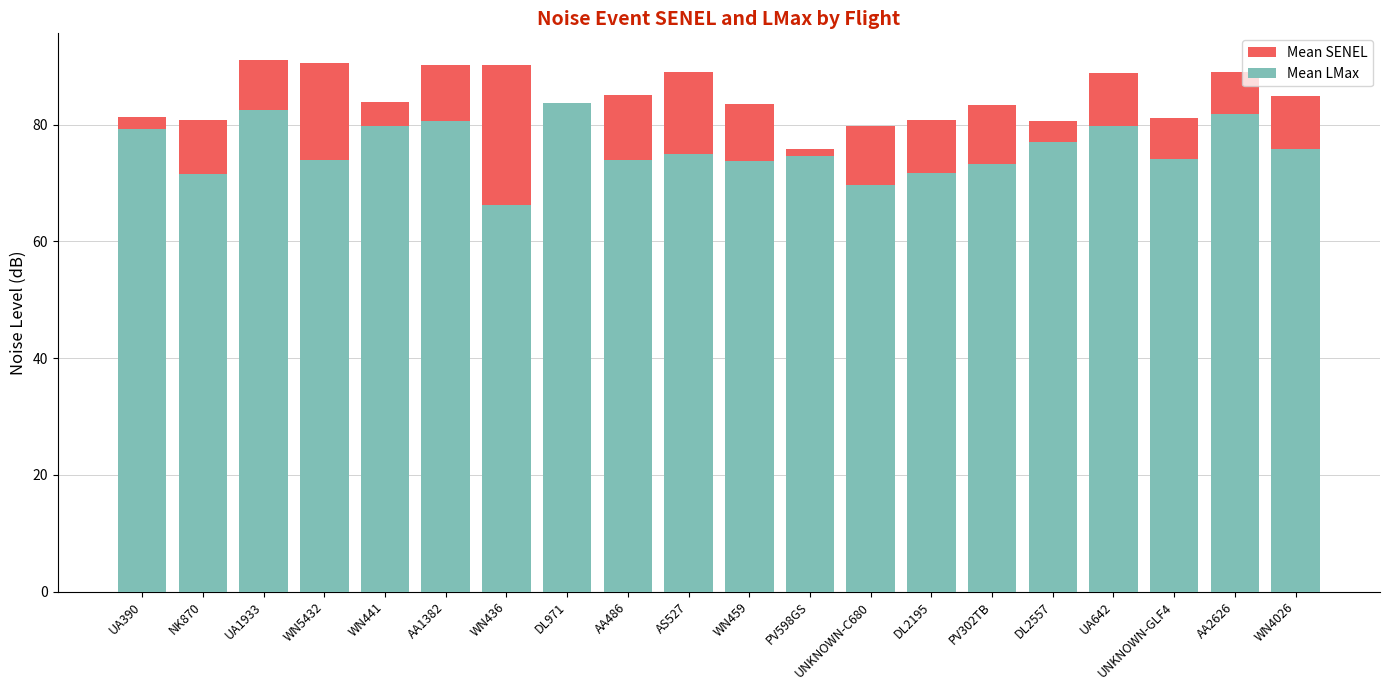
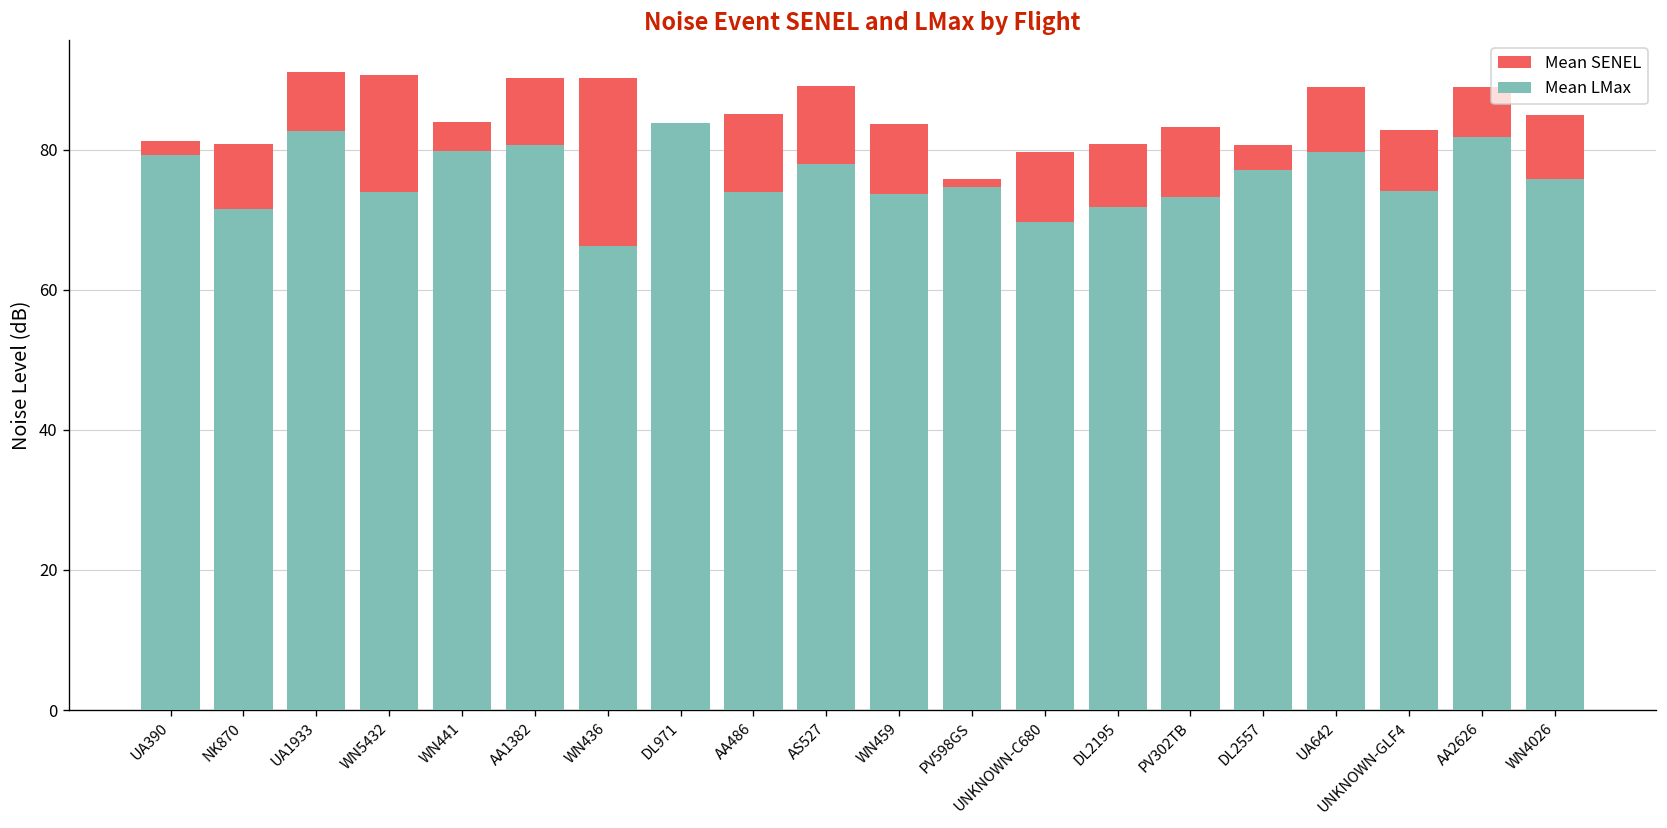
Mean LMax, AS527: 75 -> 78
Mean SENEL, UNKNOWN-GLF4: 81 -> 83
